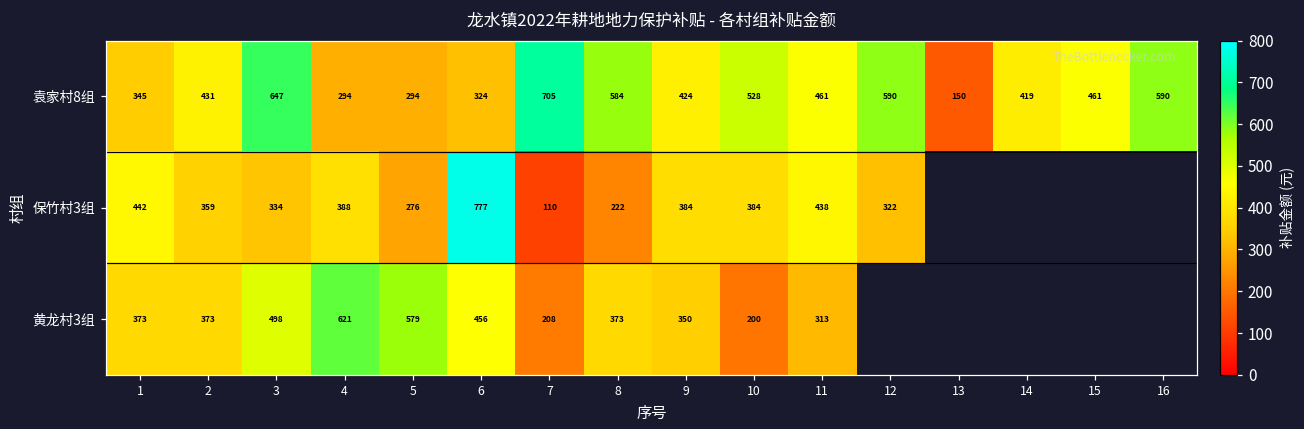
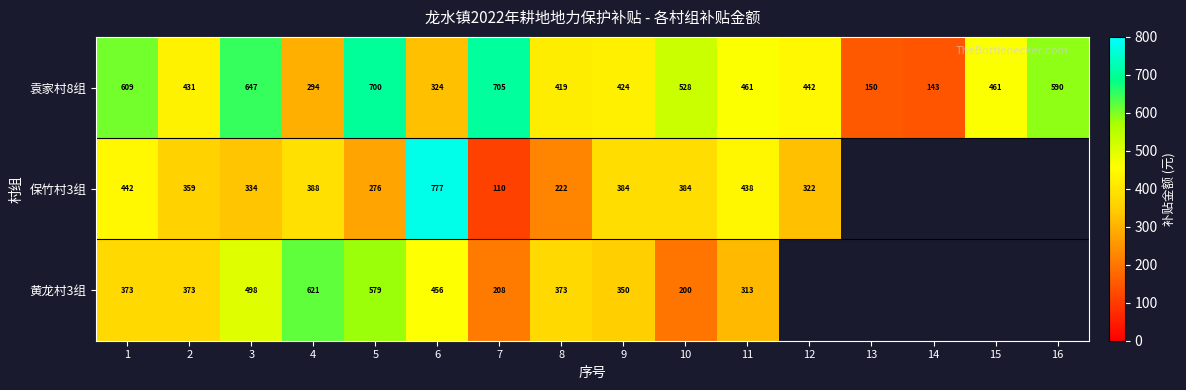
袁家村8组, 1: 345 -> 609
袁家村8组, 5: 294 -> 700
袁家村8组, 8: 584 -> 419
袁家村8组, 12: 590 -> 442
袁家村8组, 14: 419 -> 143
